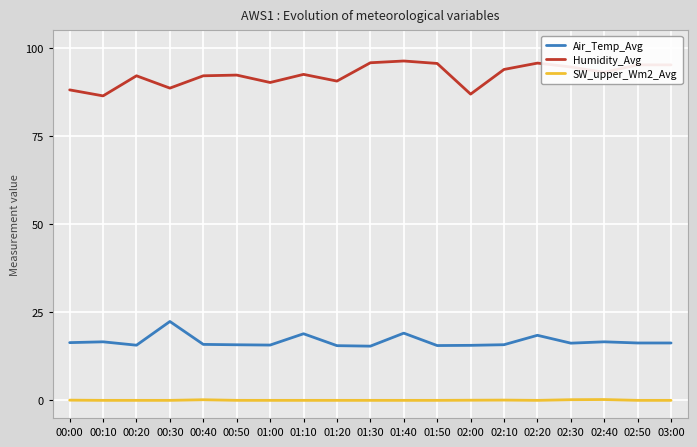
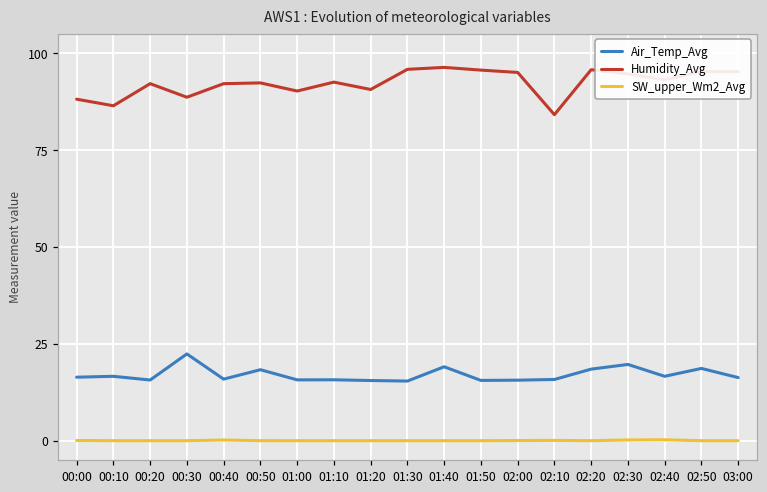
Air_Temp_Avg, 00:50: 16 -> 18
Air_Temp_Avg, 01:10: 19 -> 16
Humidity_Avg, 02:00: 87 -> 95
Humidity_Avg, 02:10: 94 -> 84
Air_Temp_Avg, 02:30: 16 -> 20
Air_Temp_Avg, 02:50: 16 -> 19
